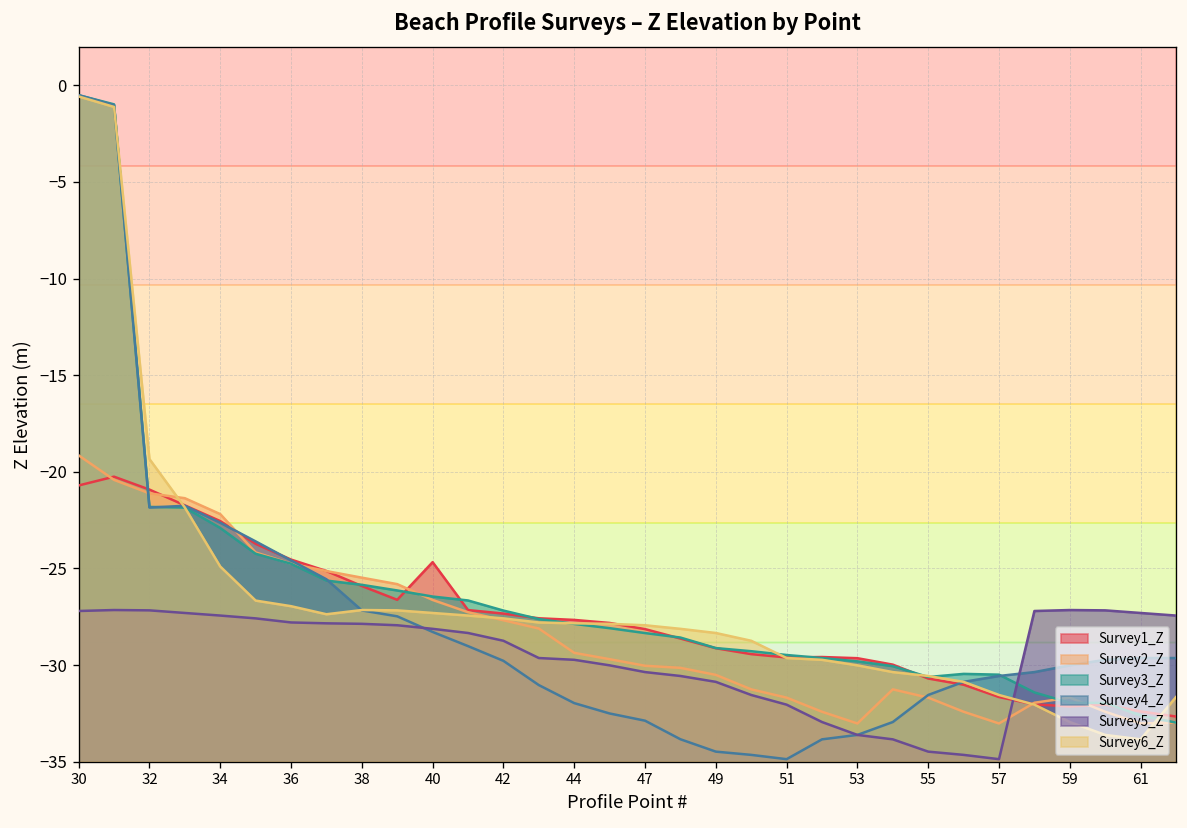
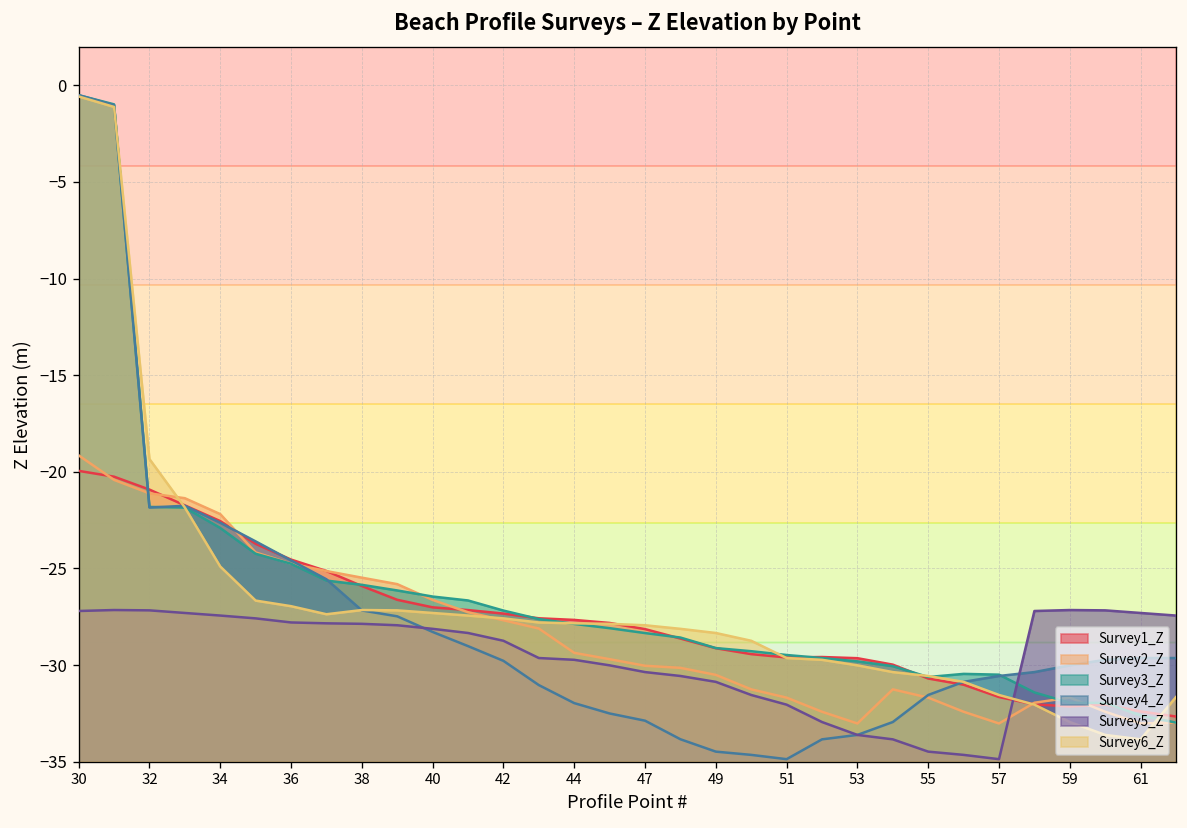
Survey1_Z, 30: -20.7 -> -20.0
Survey1_Z, 40: -24.7 -> -27.0
